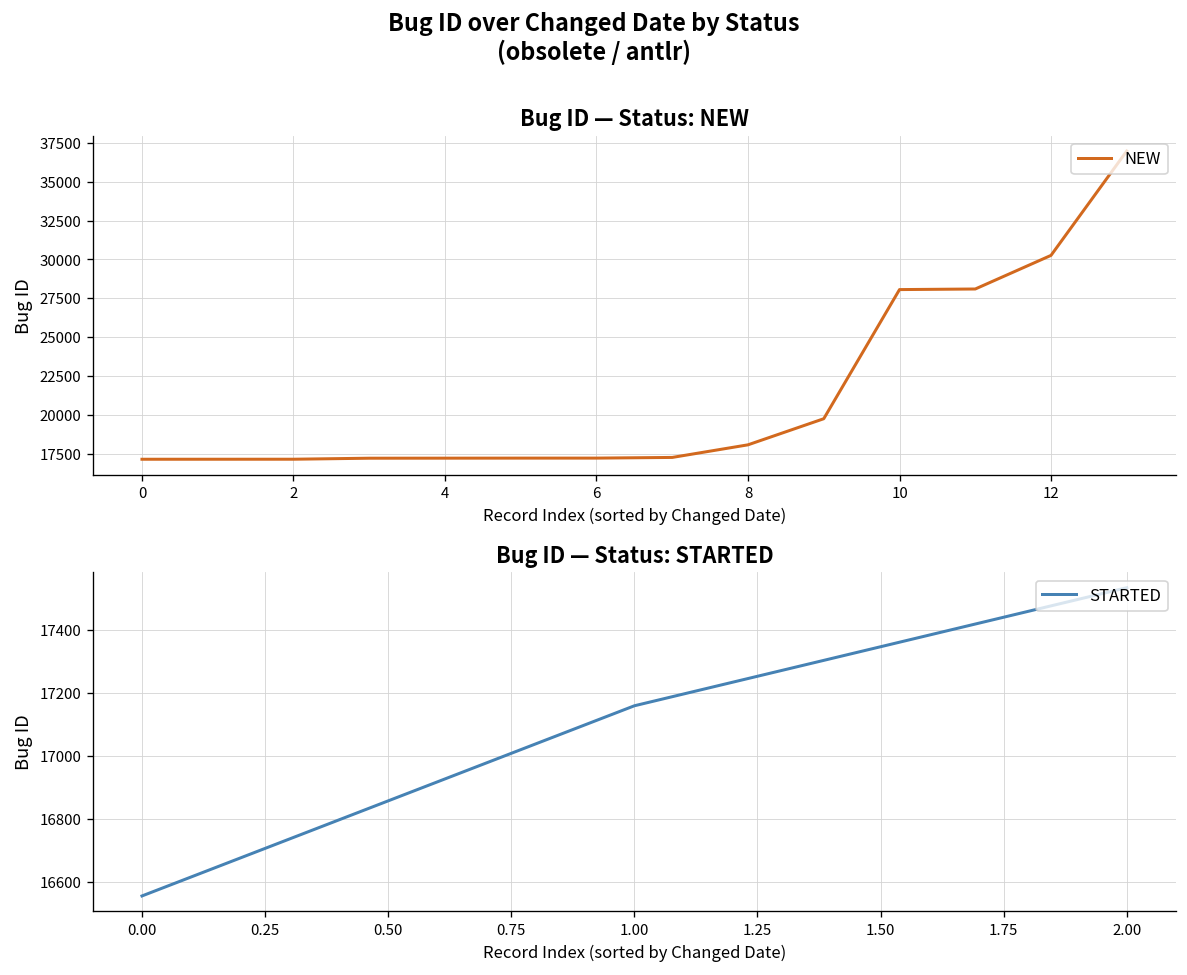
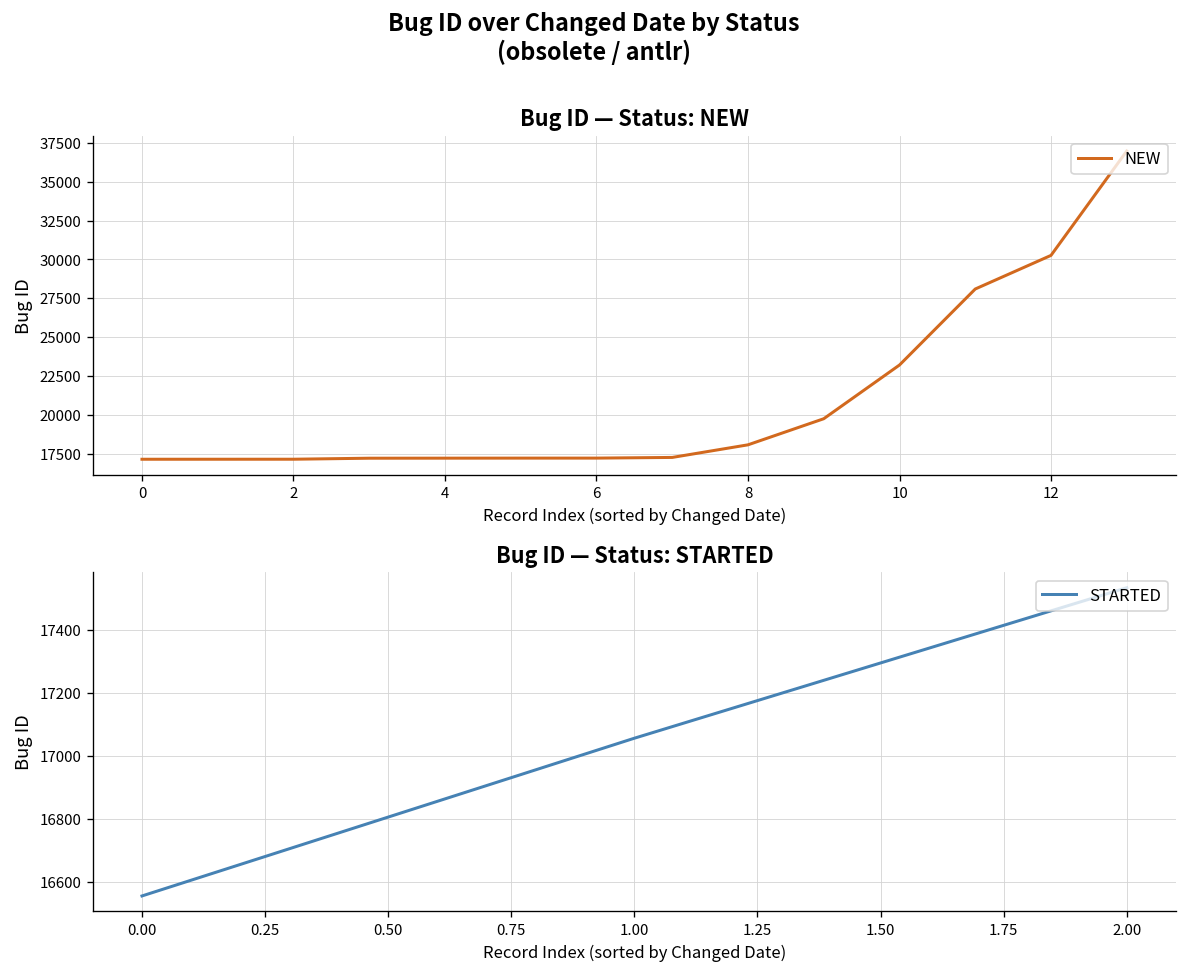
Bug ID — Status: NEW, 10: 28100 -> 23200
Bug ID — Status: STARTED, 1.00: 17160 -> 17060
